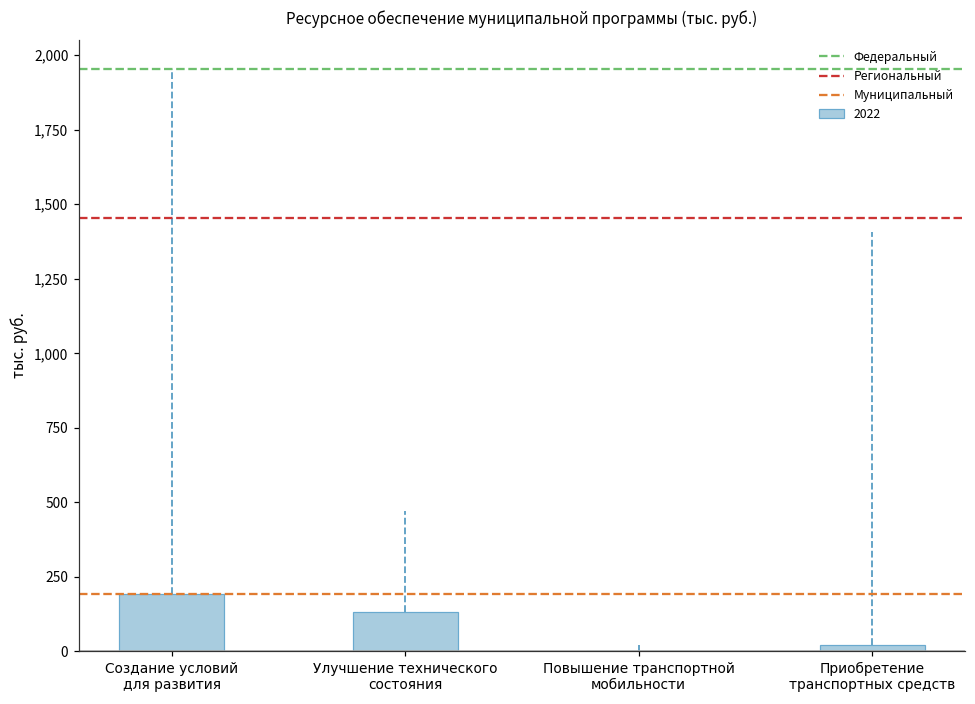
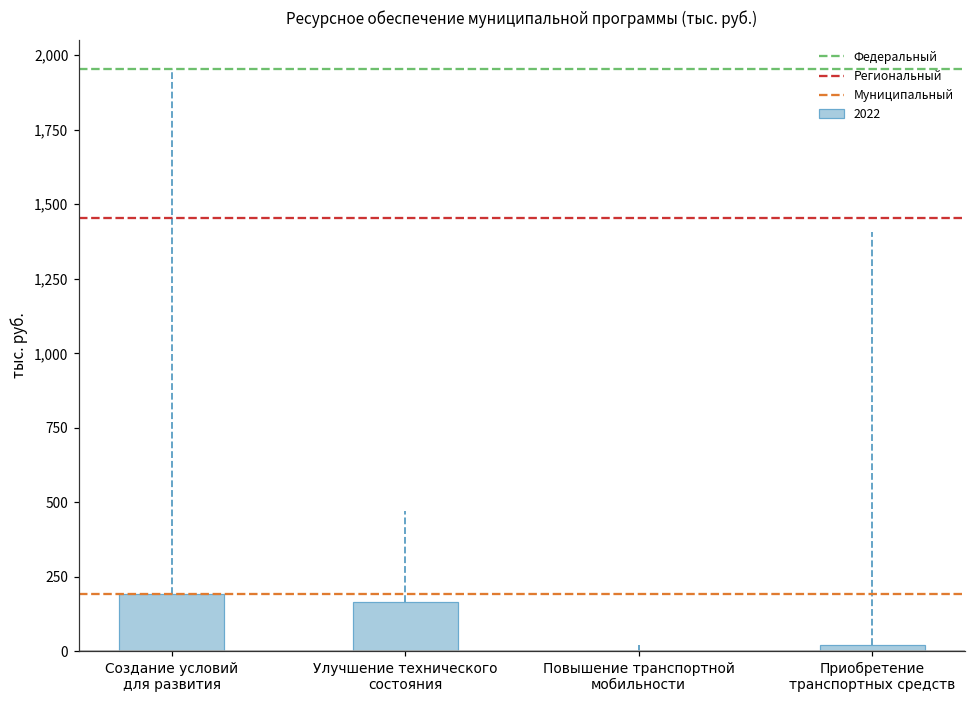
2022, Улучшение технического состояния: 130 -> 170
